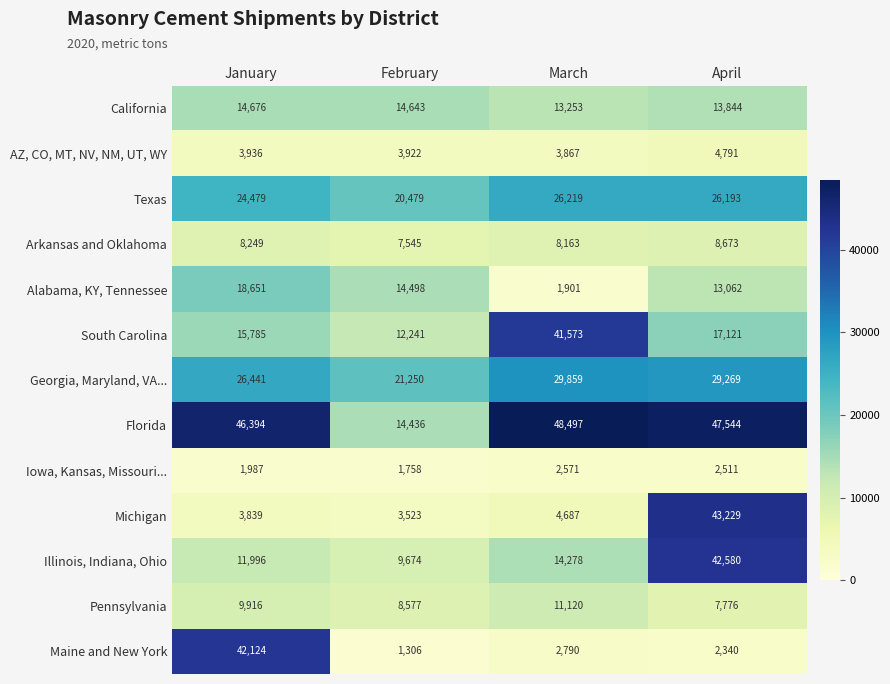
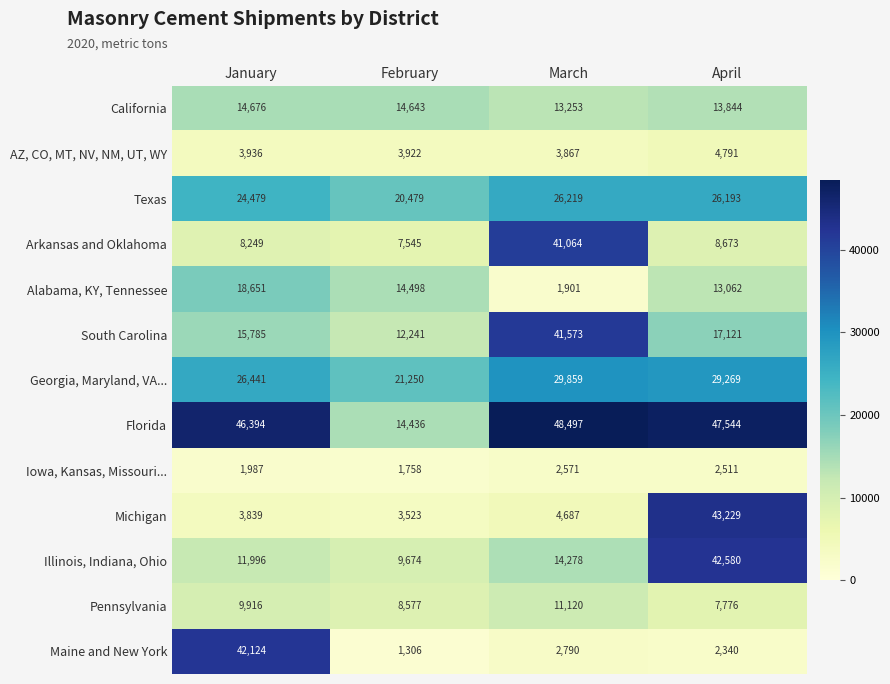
Arkansas and Oklahoma, March: 8,163 -> 41,064
